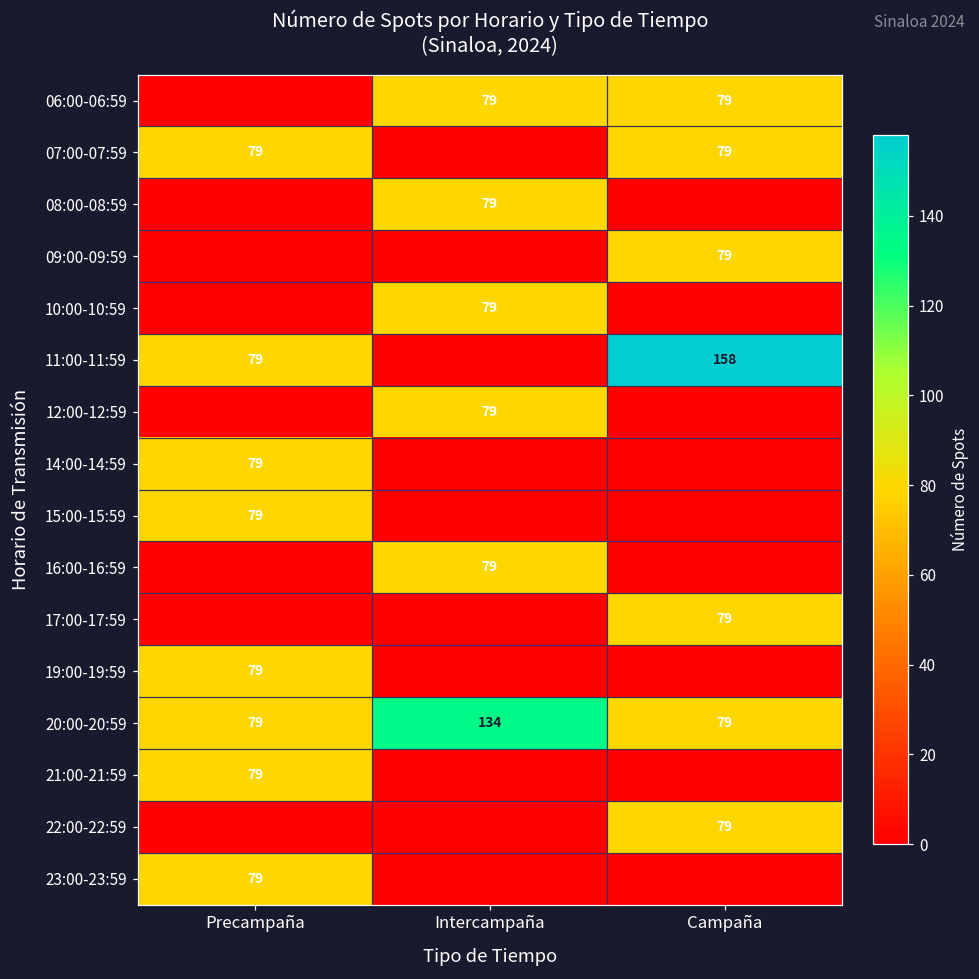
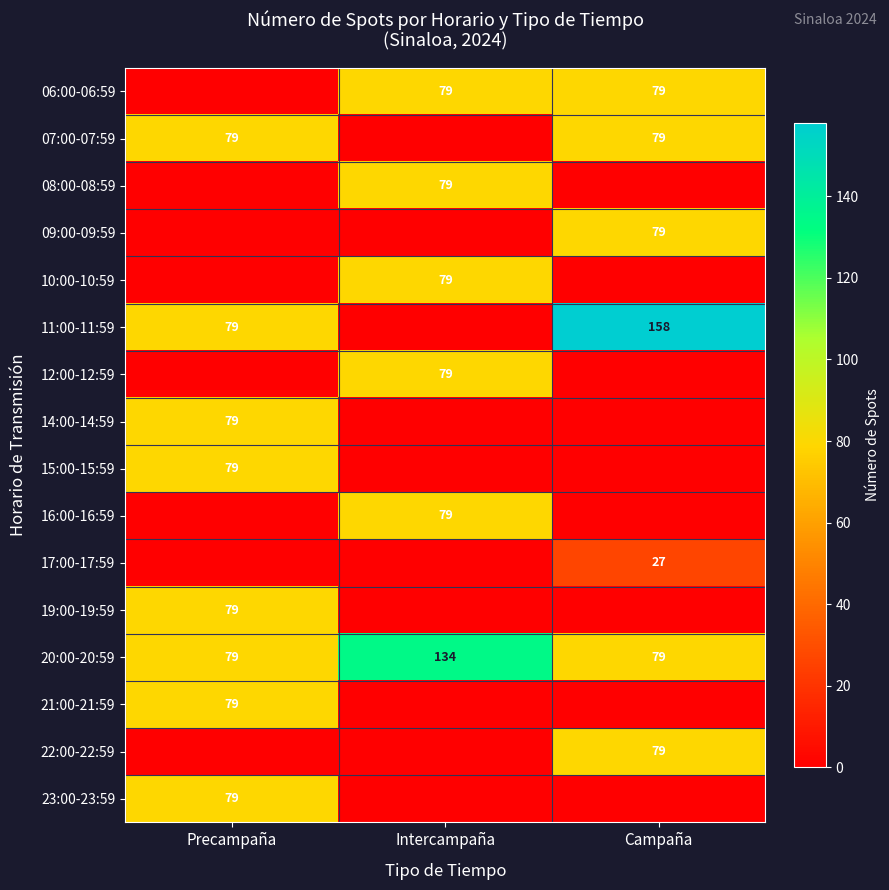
17:00-17:59, Campaña: 79 -> 27
